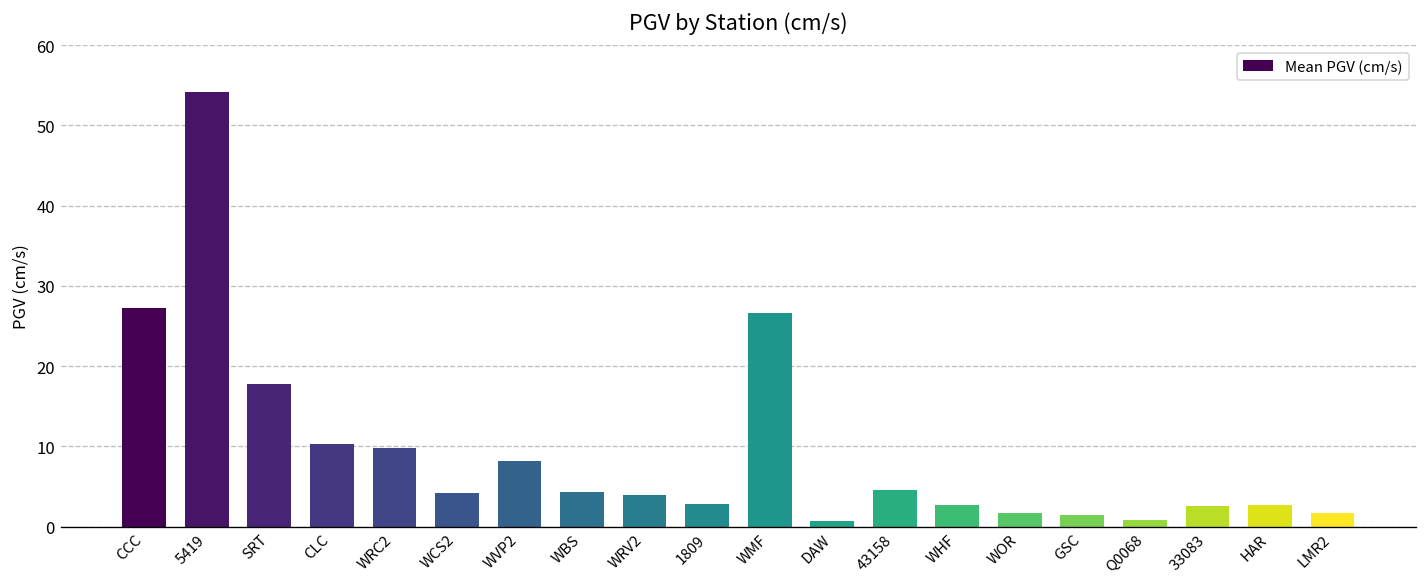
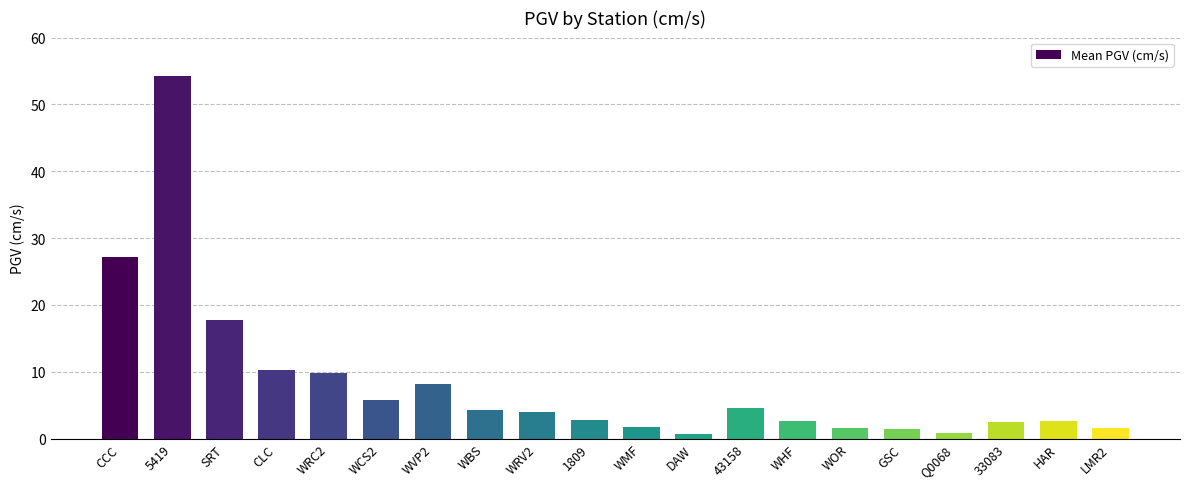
WCS2: 4 -> 6
WMF: 27 -> 2
